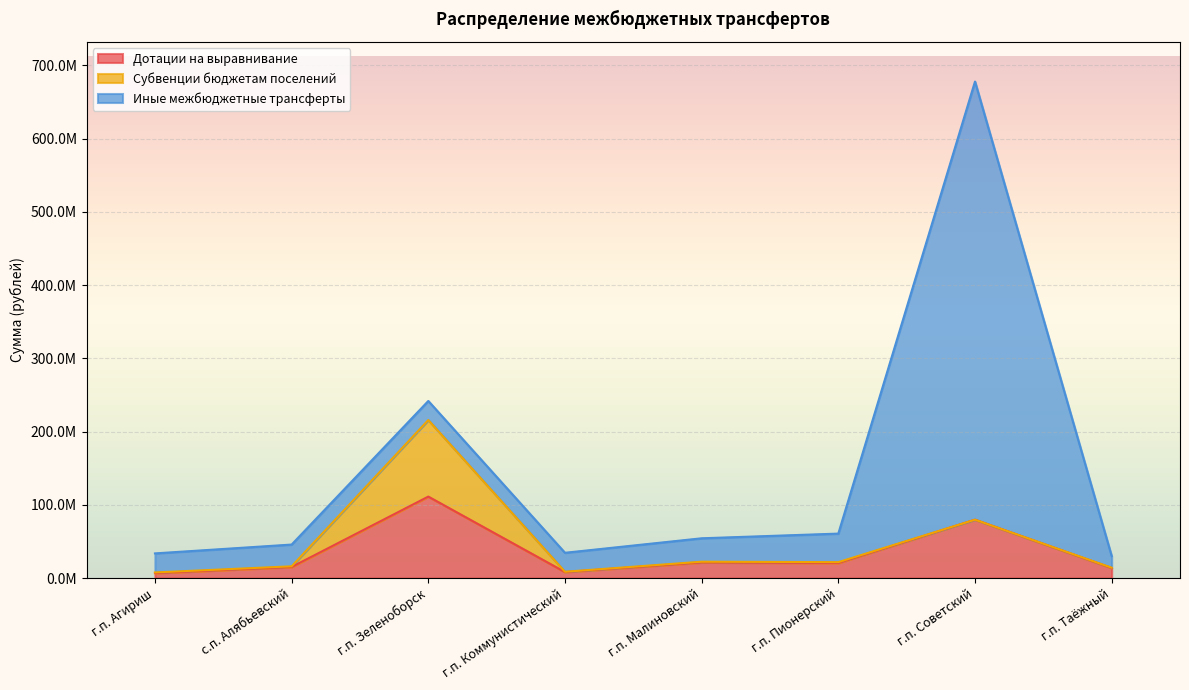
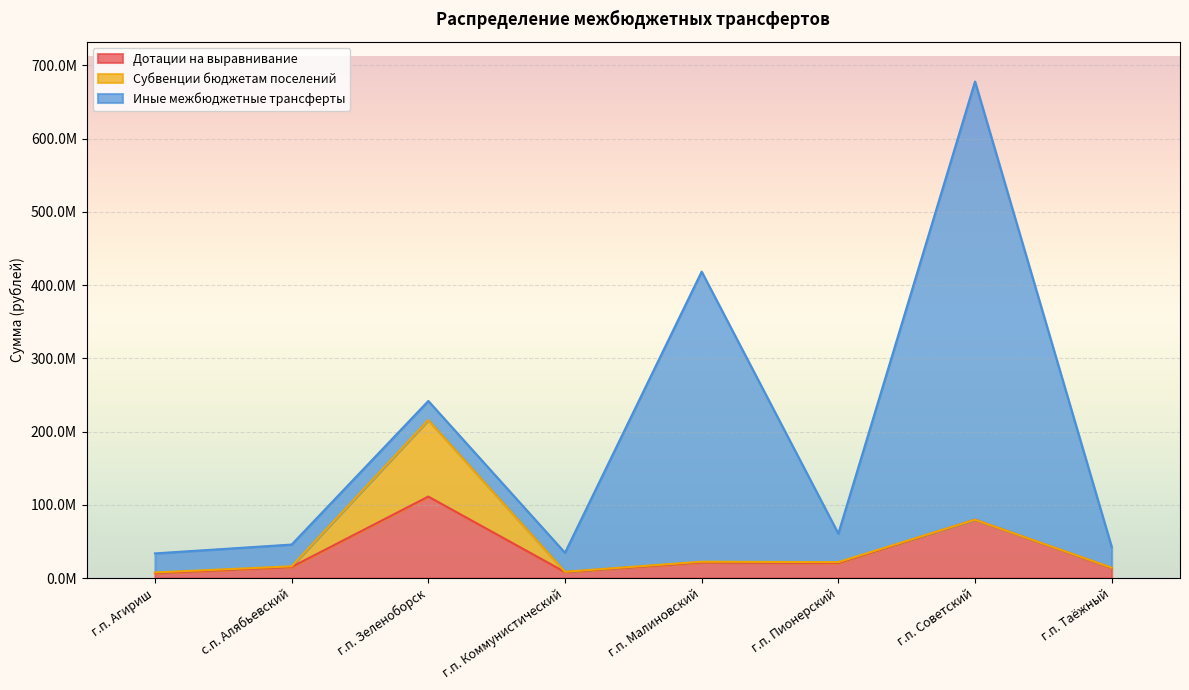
Иные межбюджетные трансферты, г.п. Малиновский: 30000000 -> 400000000
Иные межбюджетные трансферты, г.п. Таёжный: 20000000 -> 30000000
